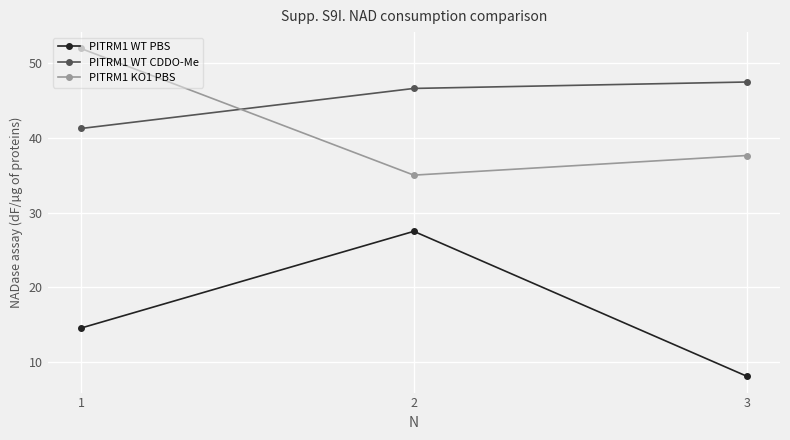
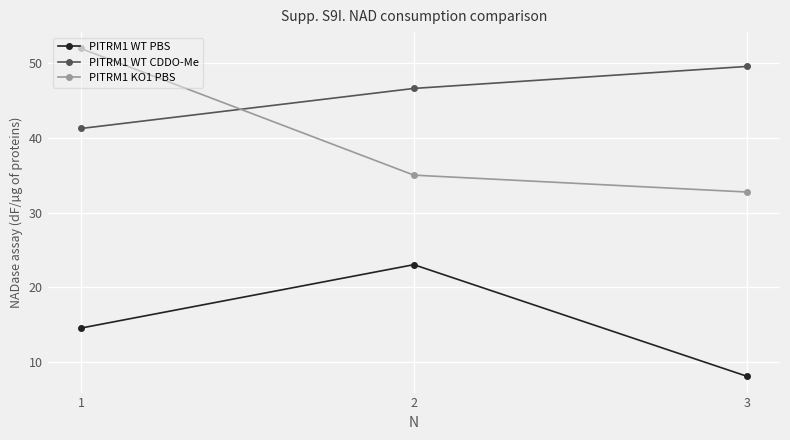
PITRM1 WT PBS, 2: 27 -> 23
PITRM1 WT CDDO-Me, 3: 48 -> 50
PITRM1 KO1 PBS, 3: 38 -> 33
